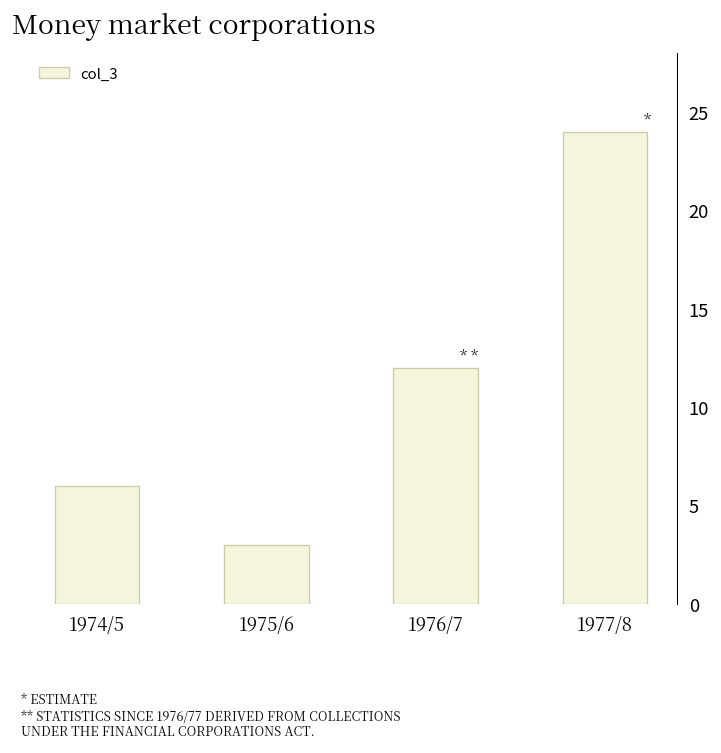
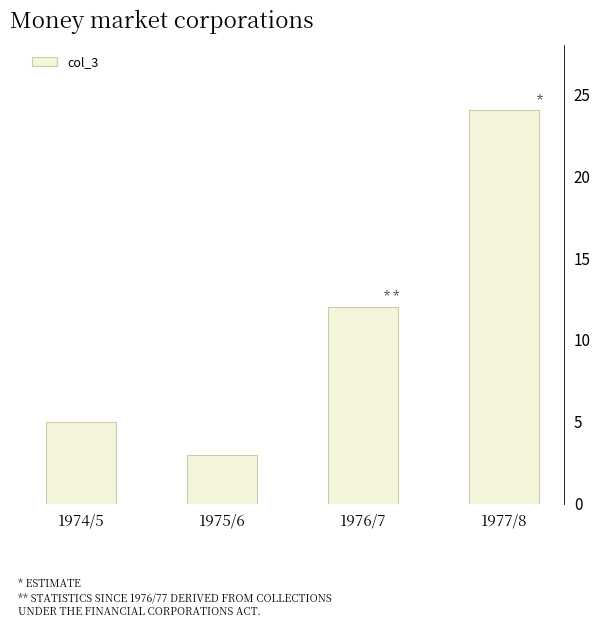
1974/5: 6 -> 5
